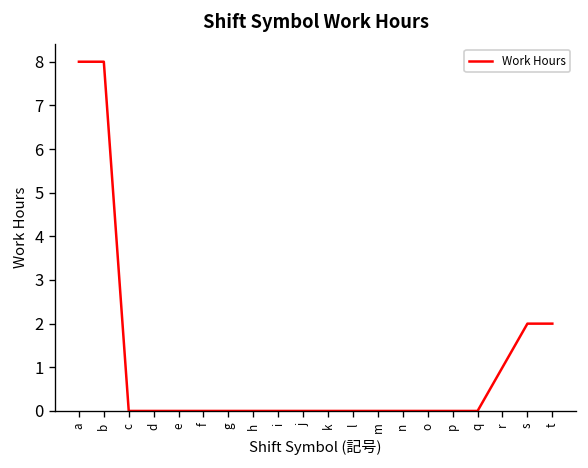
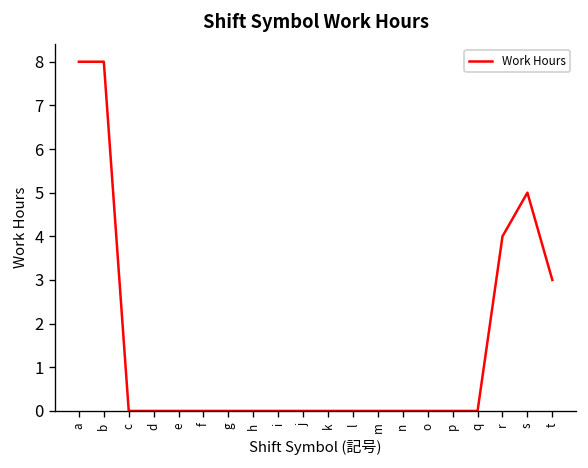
r: 1 -> 4
s: 2 -> 5
t: 2 -> 3
